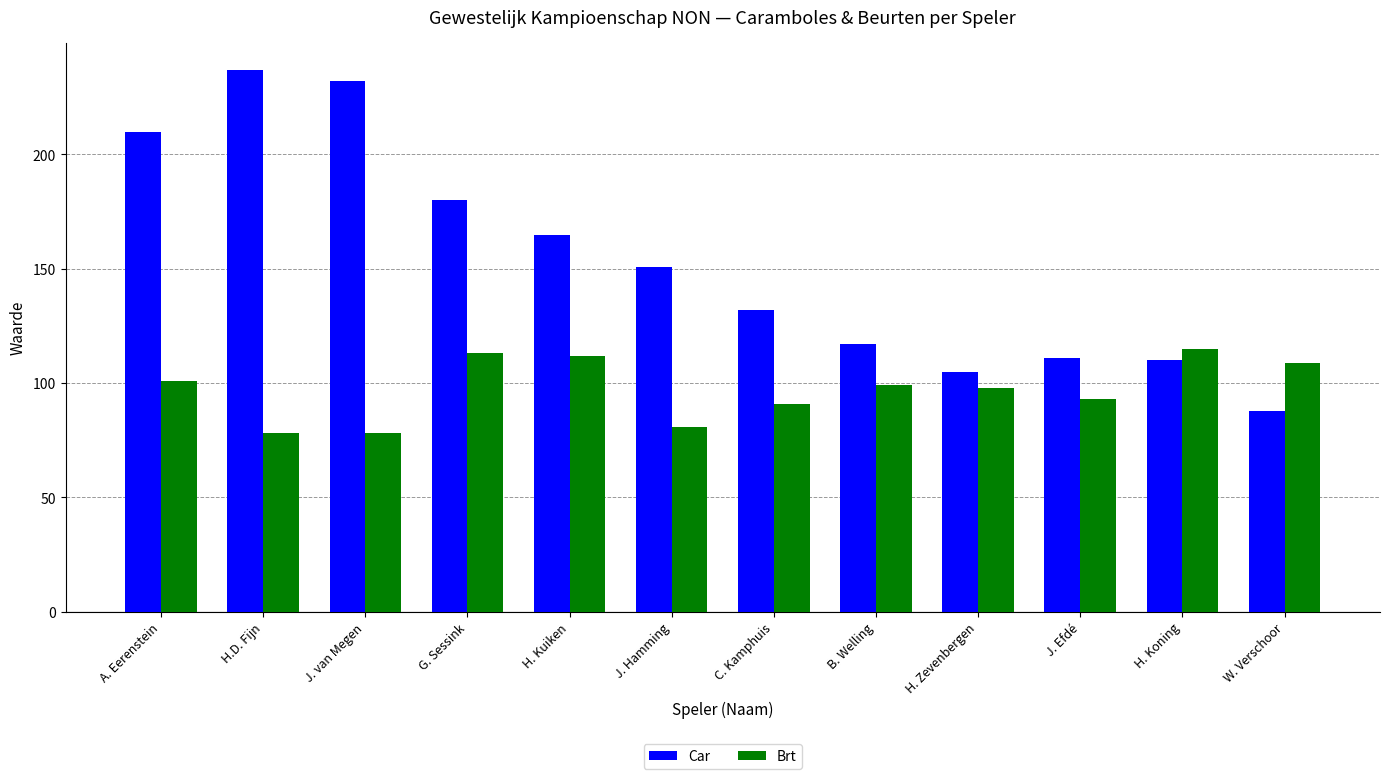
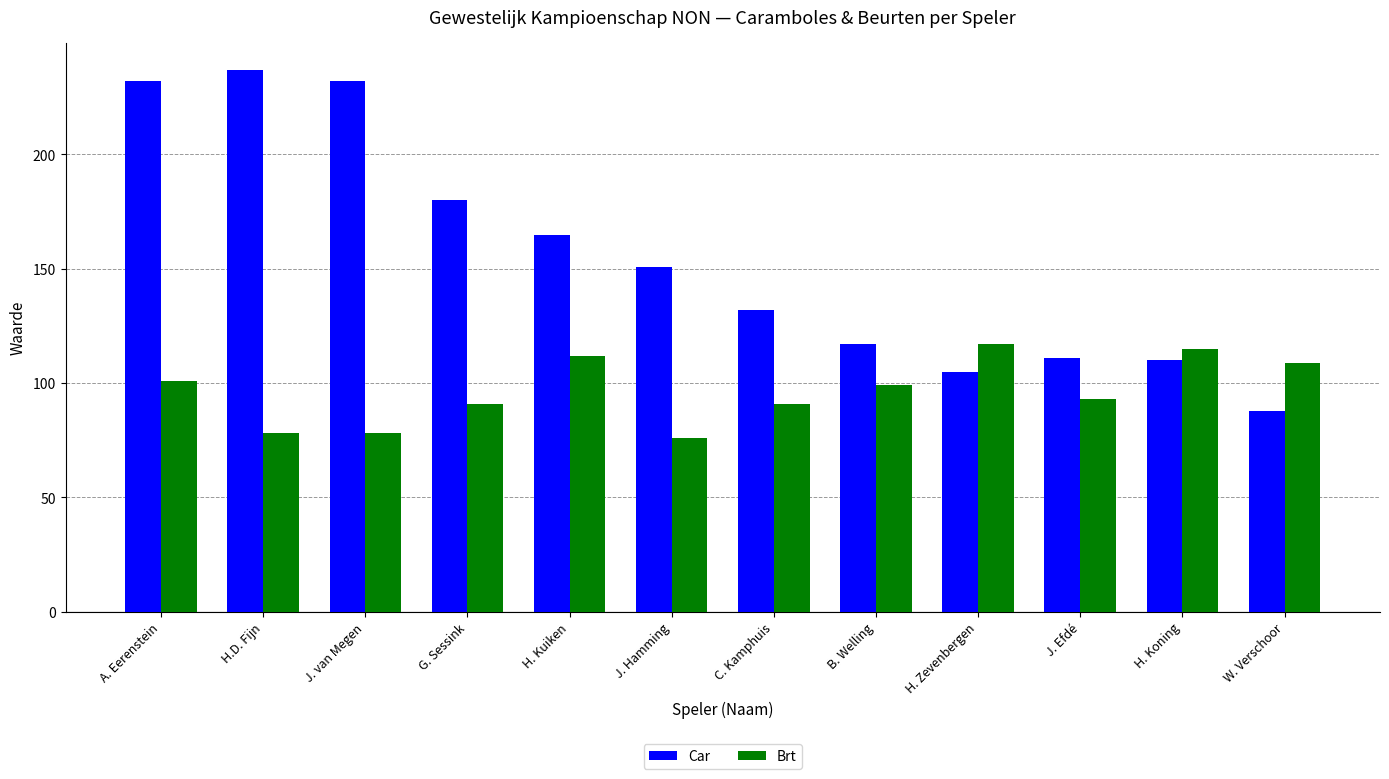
Car, A. Eerenstein: 210 -> 232
Brt, G. Sessink: 113 -> 91
Brt, J. Hamming: 81 -> 76
Brt, H. Zevenbergen: 98 -> 117
